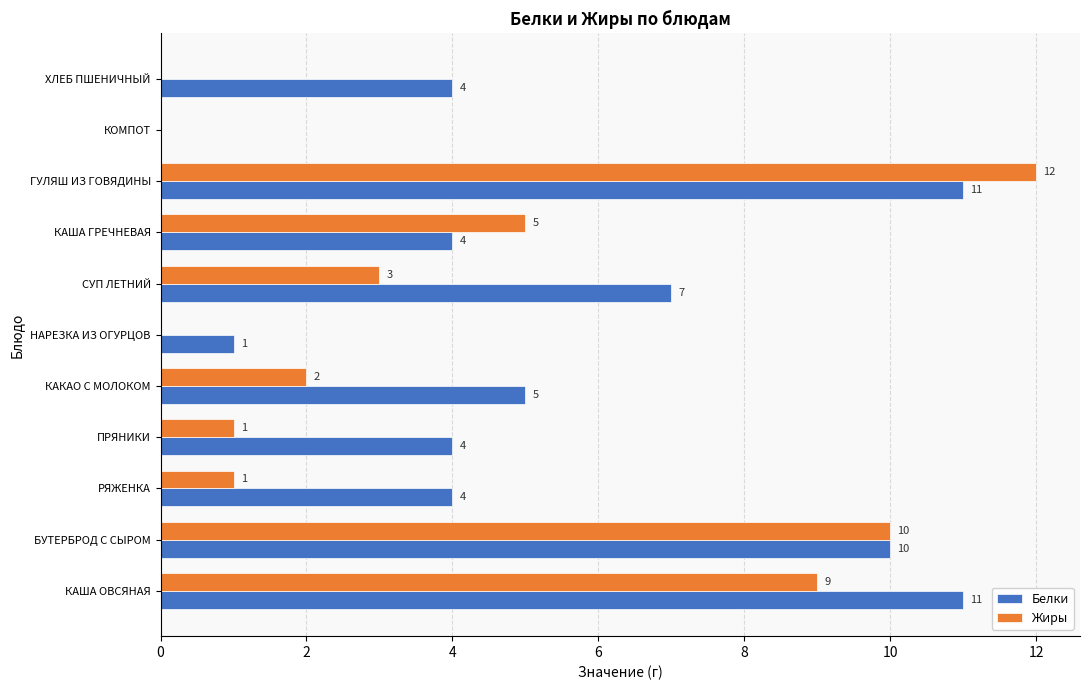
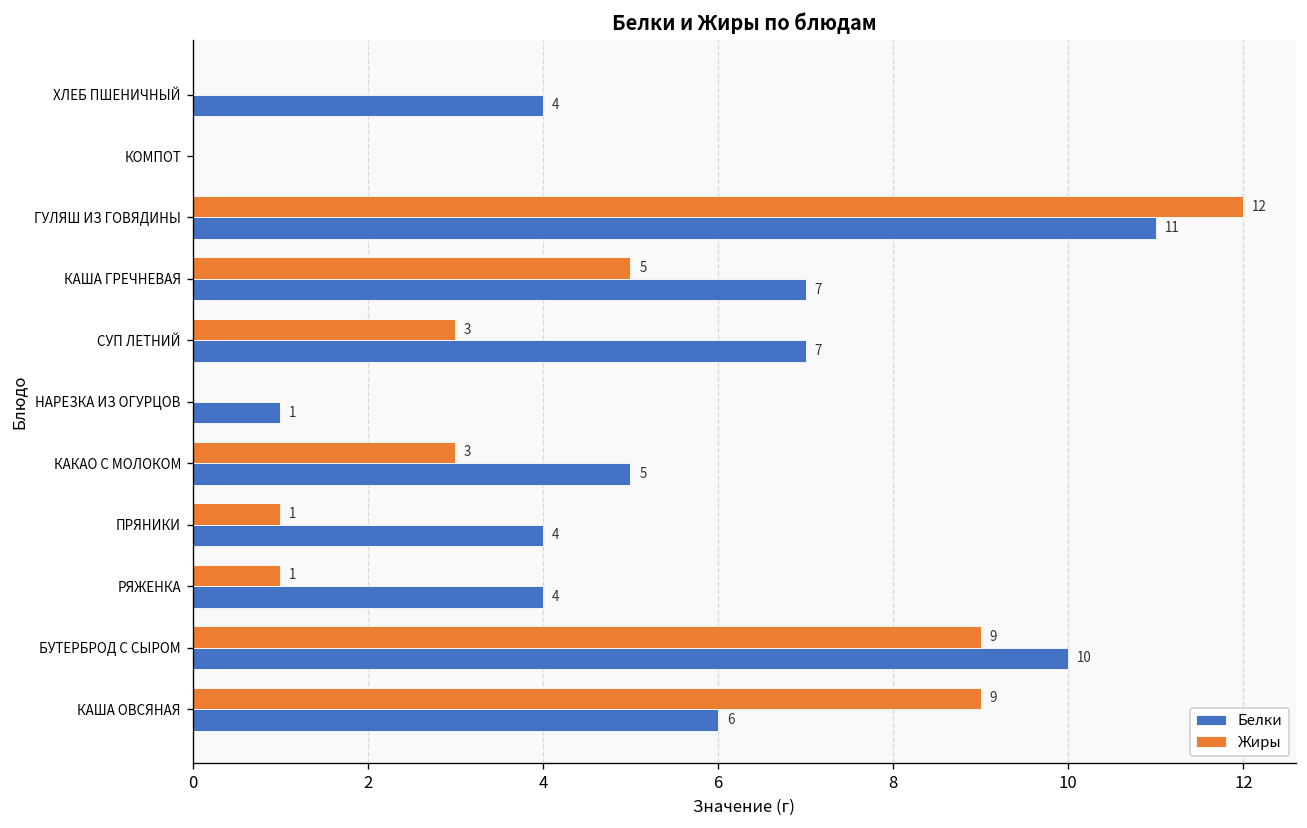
Белки, КАША ГРЕЧНЕВАЯ: 4 -> 7
Жиры, КАКАО С МОЛОКОМ: 2 -> 3
Жиры, БУТЕРБРОД С СЫРОМ: 10 -> 9
Белки, КАША ОВСЯНАЯ: 11 -> 6
